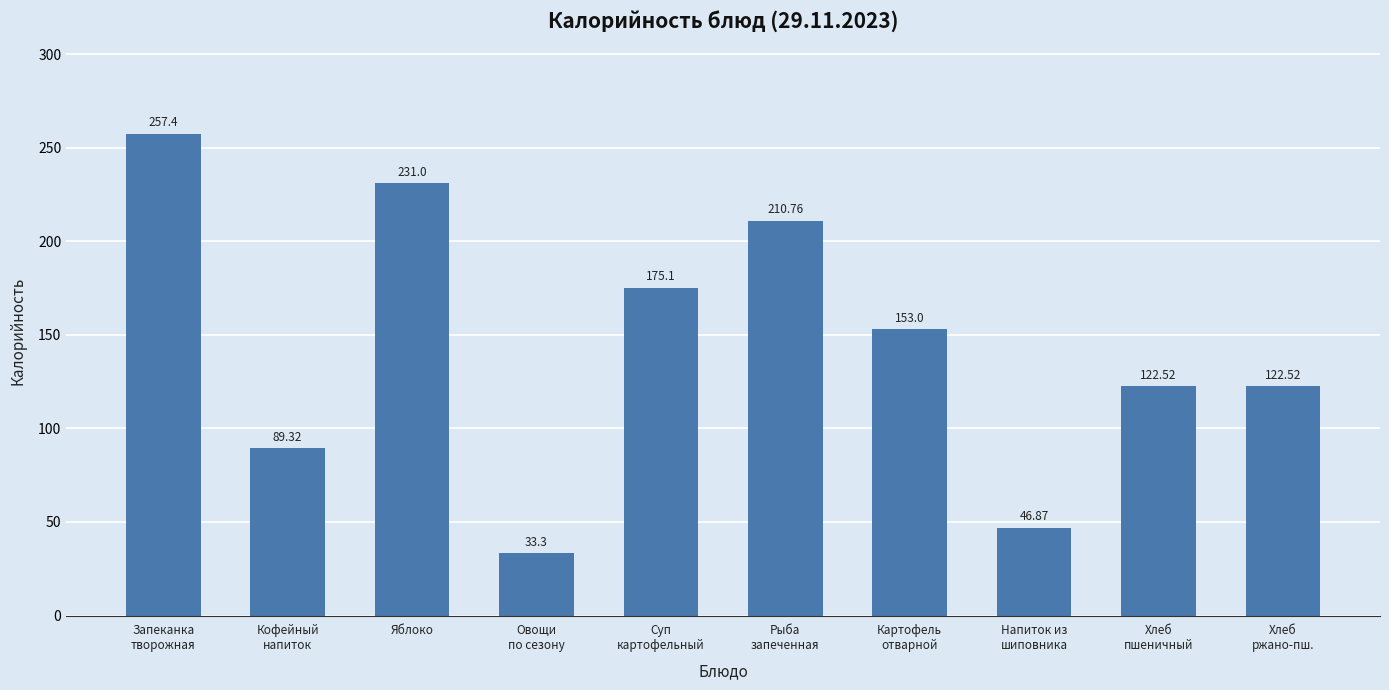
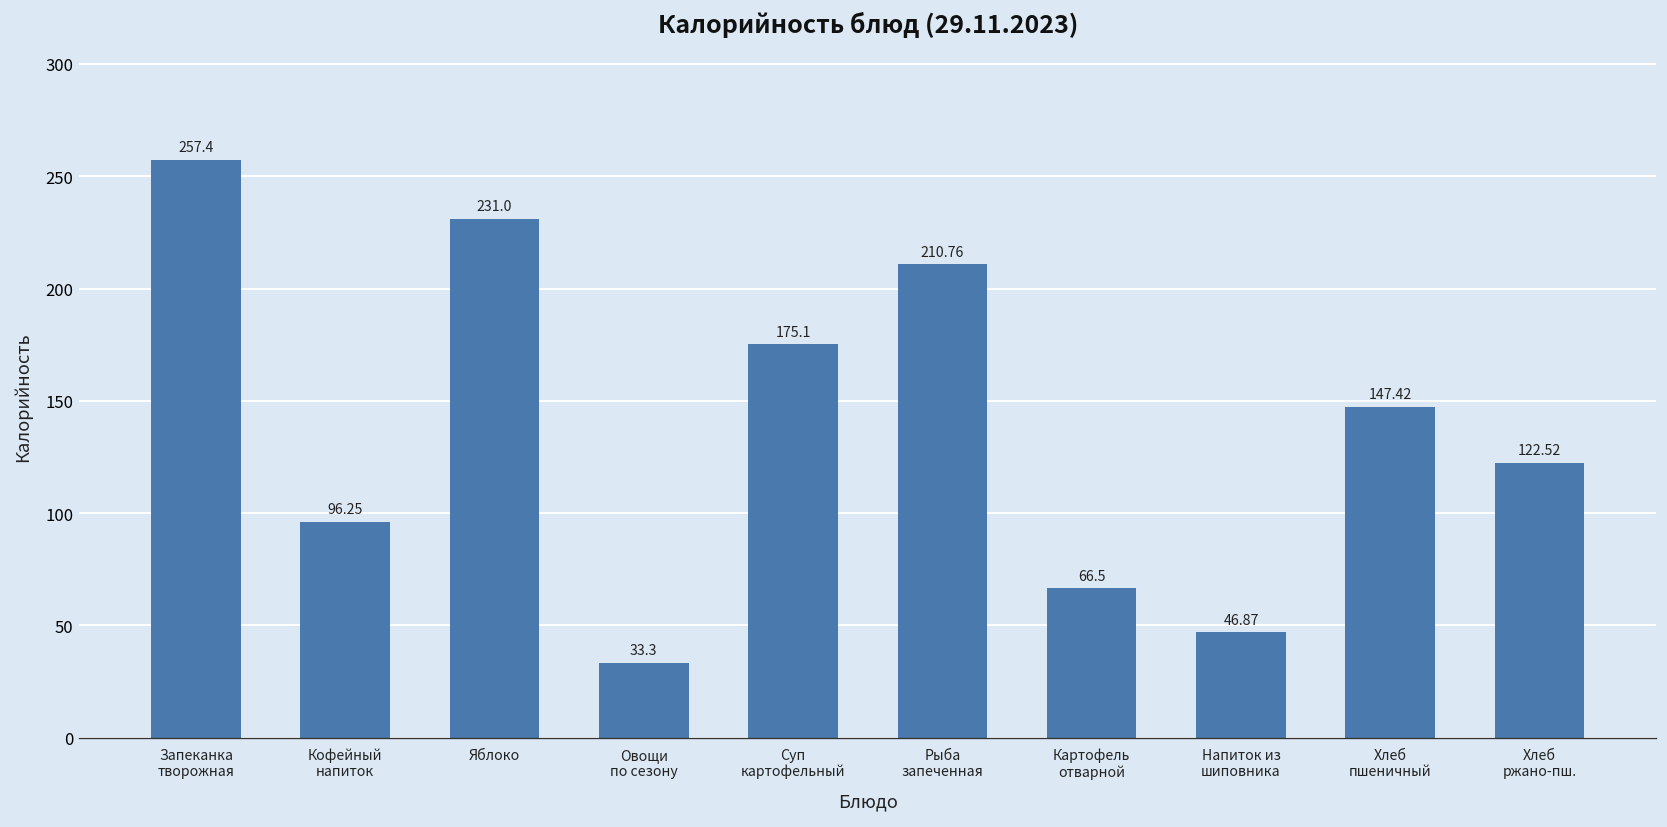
Кофейный напиток: 89.32 -> 96.25
Картофель отварной: 153.0 -> 66.5
Хлеб пшеничный: 122.52 -> 147.42
